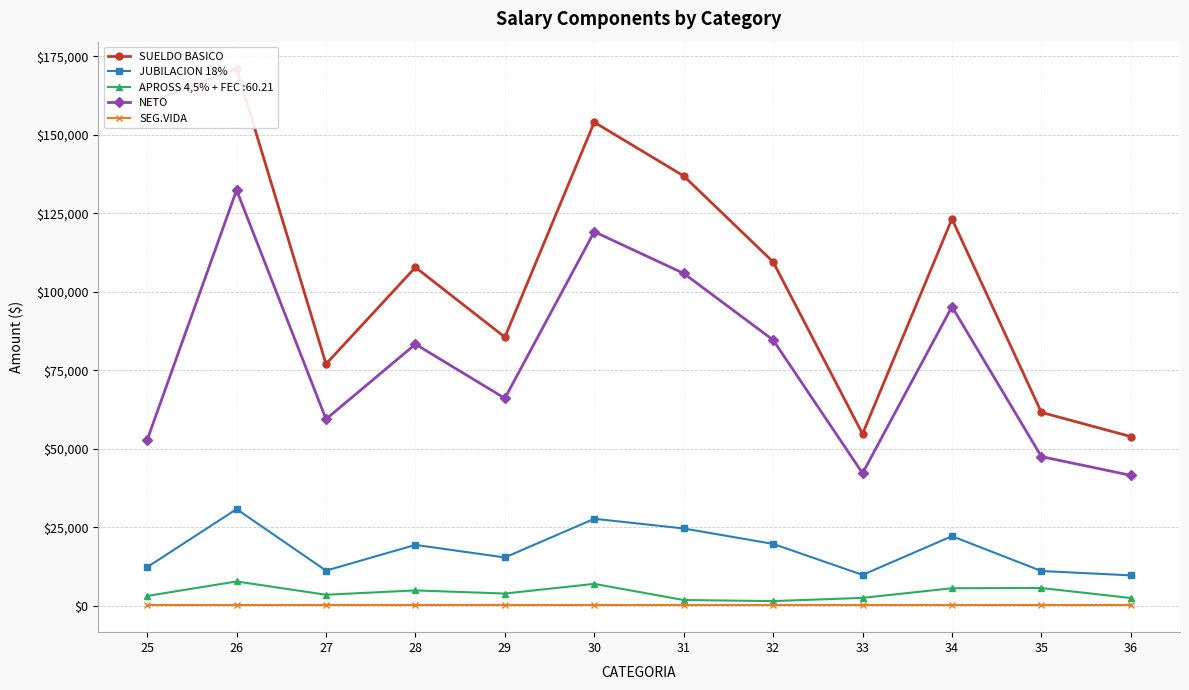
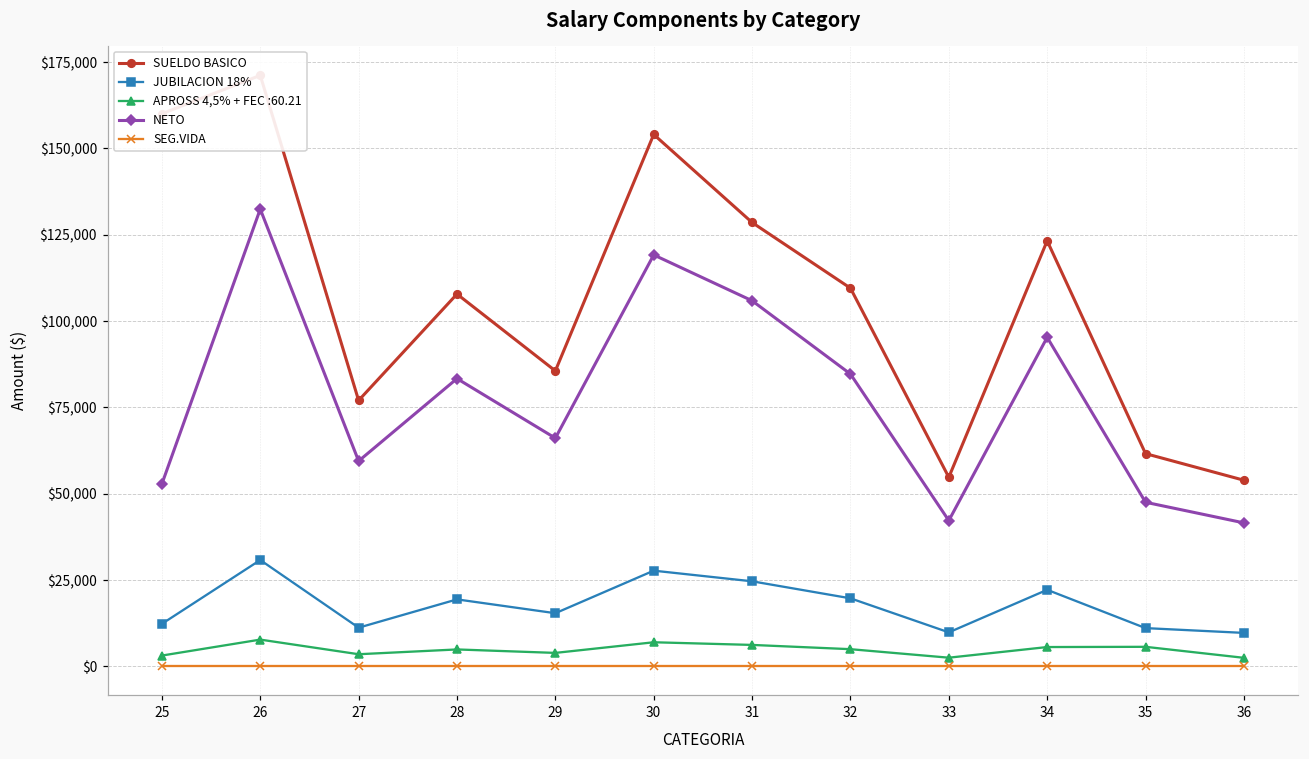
SUELDO BASICO, 31: $137,000 -> $129,000
APROSS 4,5% + FEC :60.21, 31: $2,000 -> $6,000
APROSS 4,5% + FEC :60.21, 32: $2,000 -> $5,000
